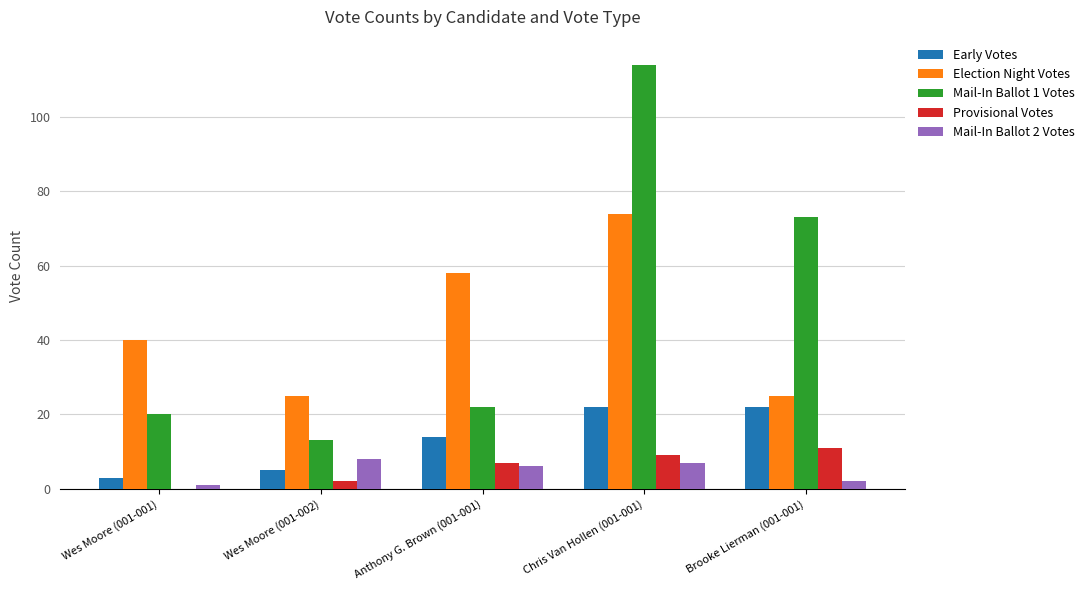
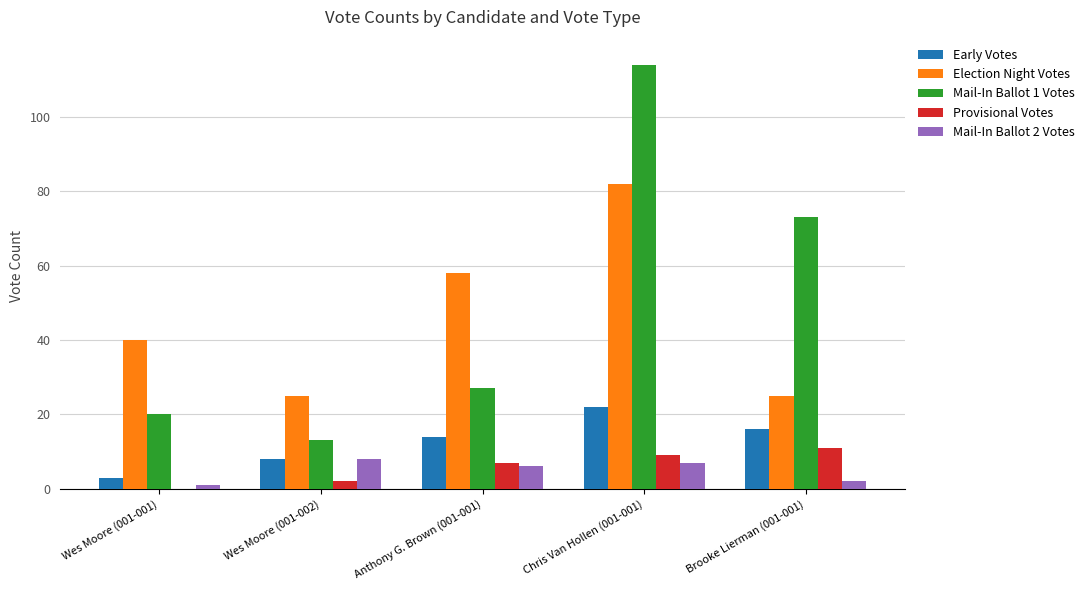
Early Votes, Wes Moore (001-002): 5 -> 8
Mail-In Ballot 1 Votes, Anthony G. Brown (001-001): 22 -> 27
Election Night Votes, Chris Van Hollen (001-001): 74 -> 82
Early Votes, Brooke Lierman (001-001): 22 -> 16
